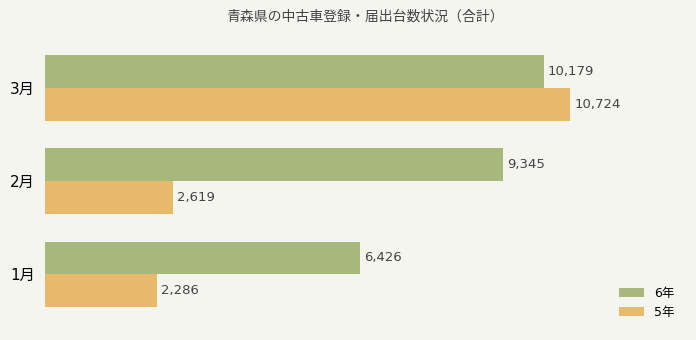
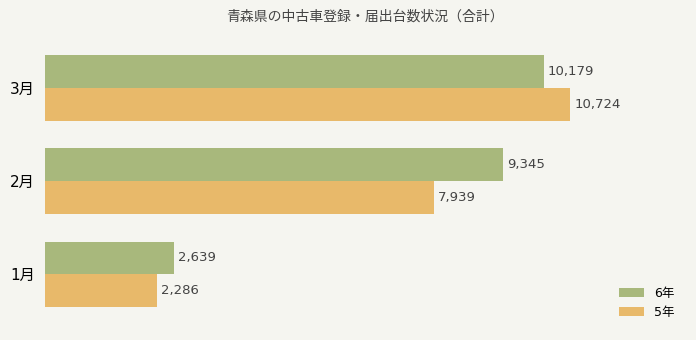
5年, 2月: 2,619 -> 7,939
6年, 1月: 6,426 -> 2,639
